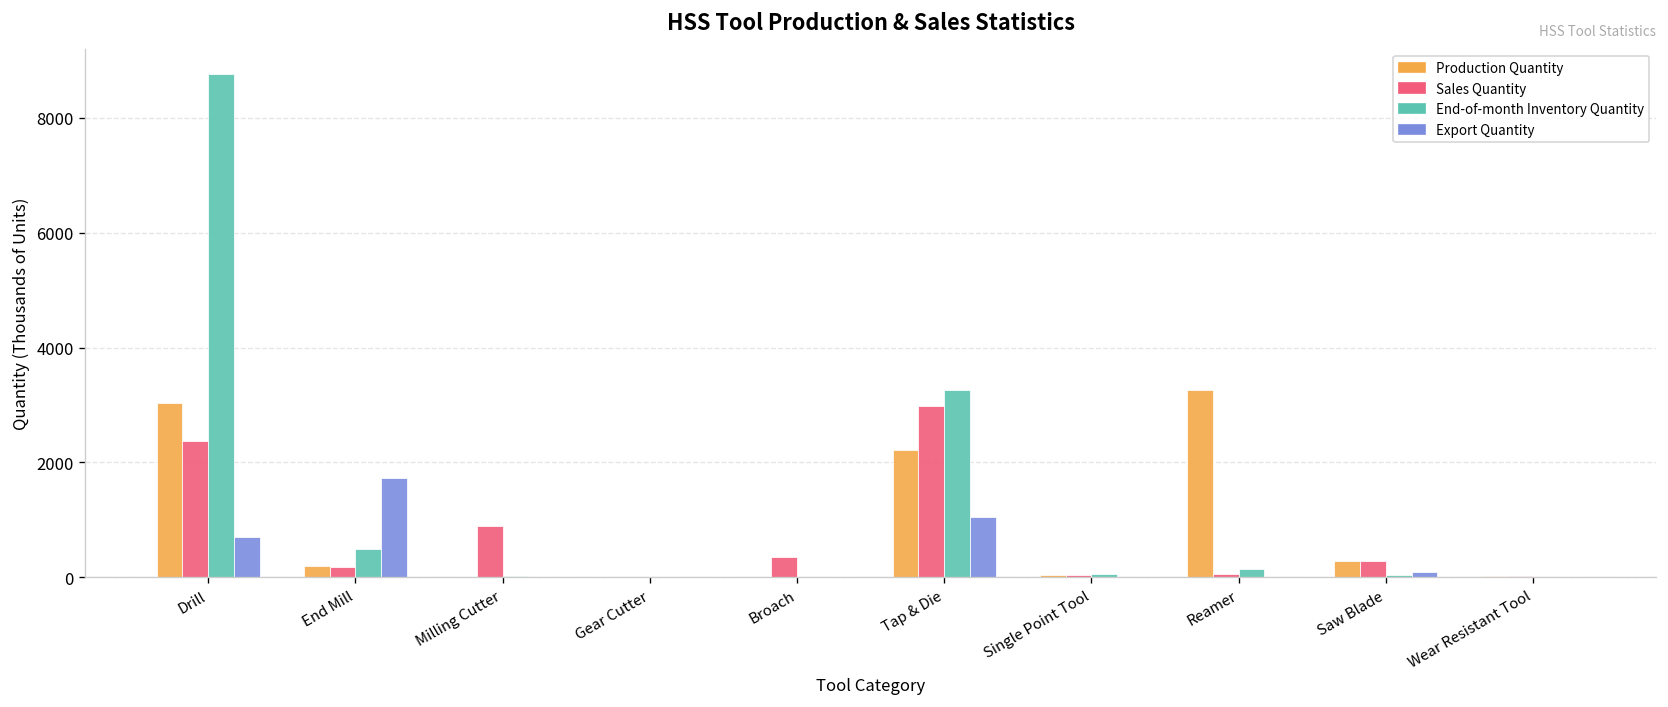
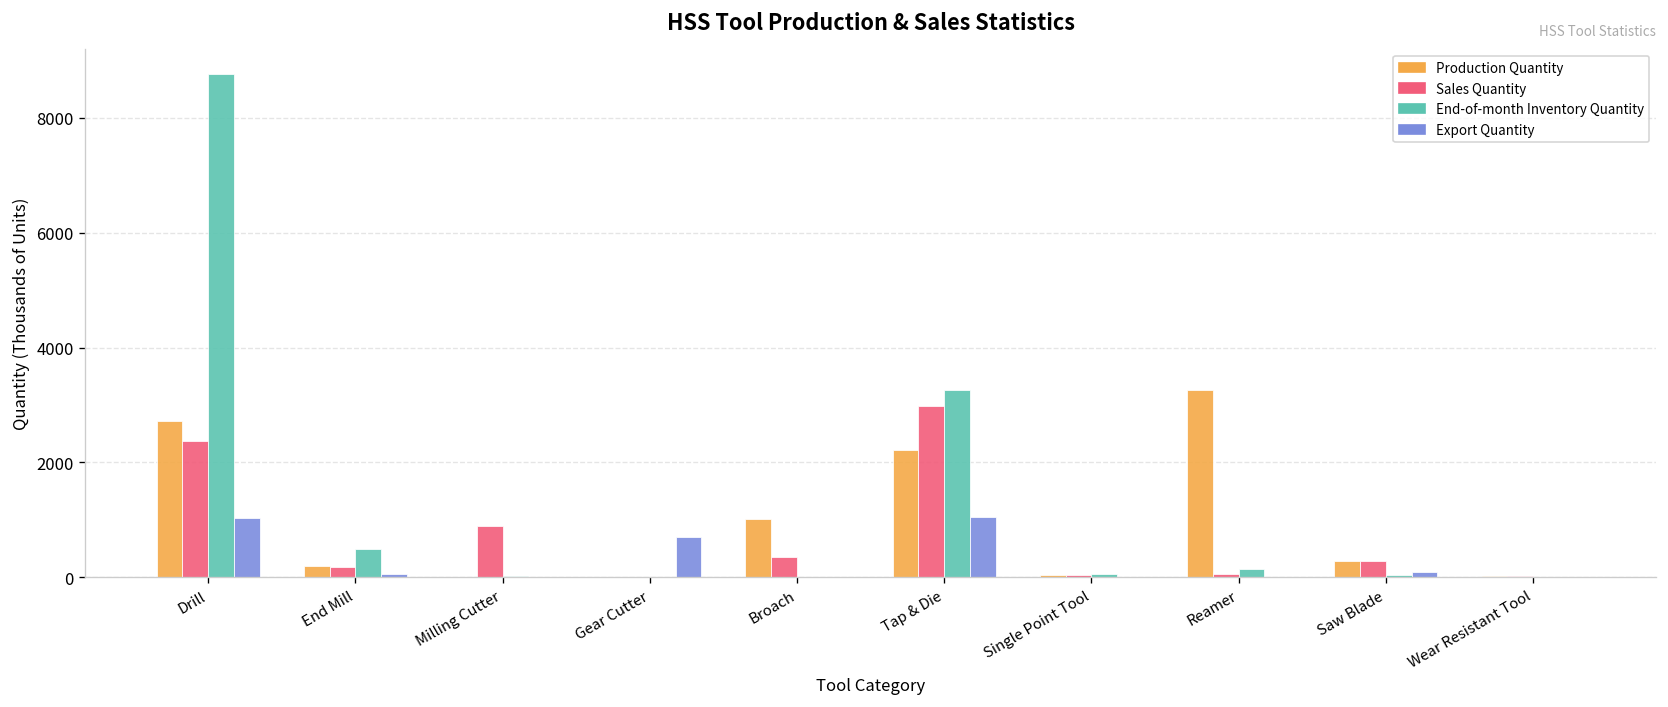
Production Quantity, Drill: 3000 -> 2700
Export Quantity, Drill: 700 -> 1000
Export Quantity, End Mill: 1700 -> 100
Export Quantity, Gear Cutter: 0 -> 700
Production Quantity, Broach: 0 -> 1000
